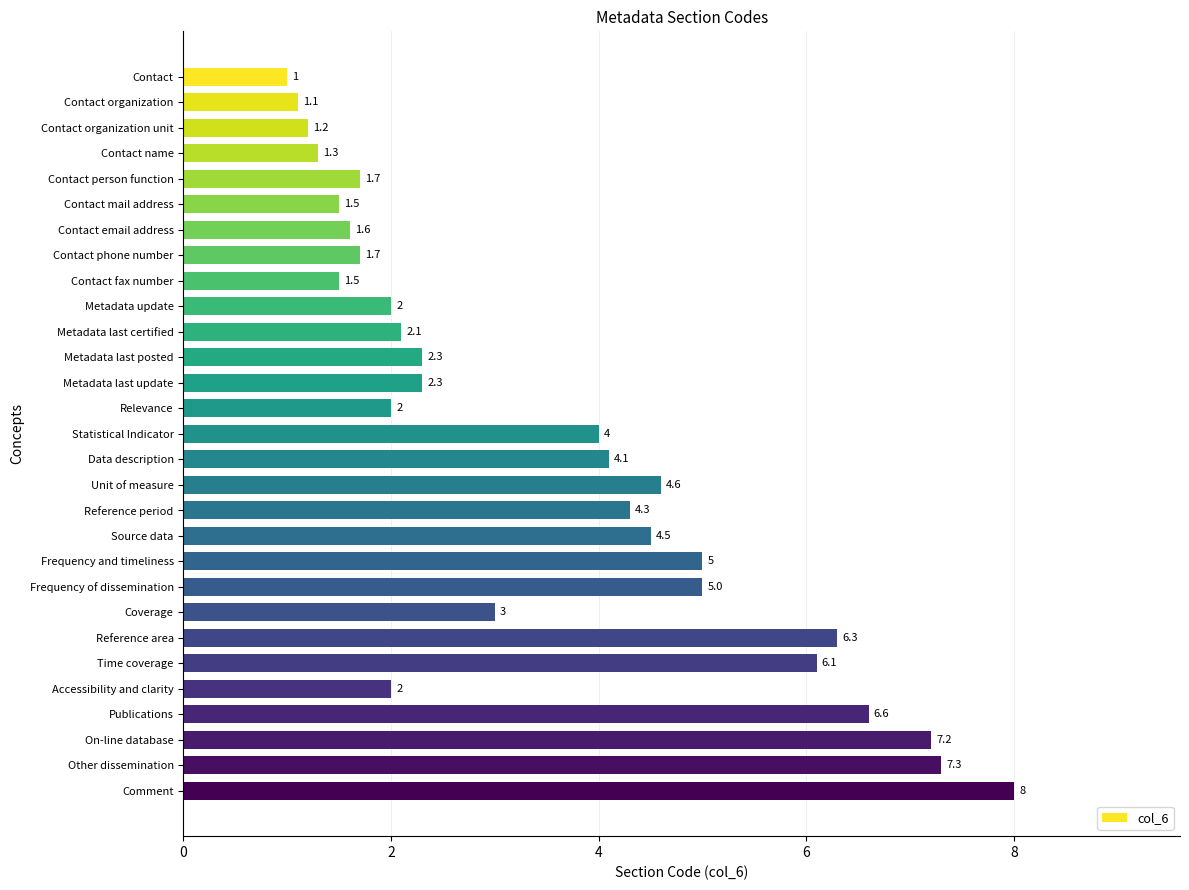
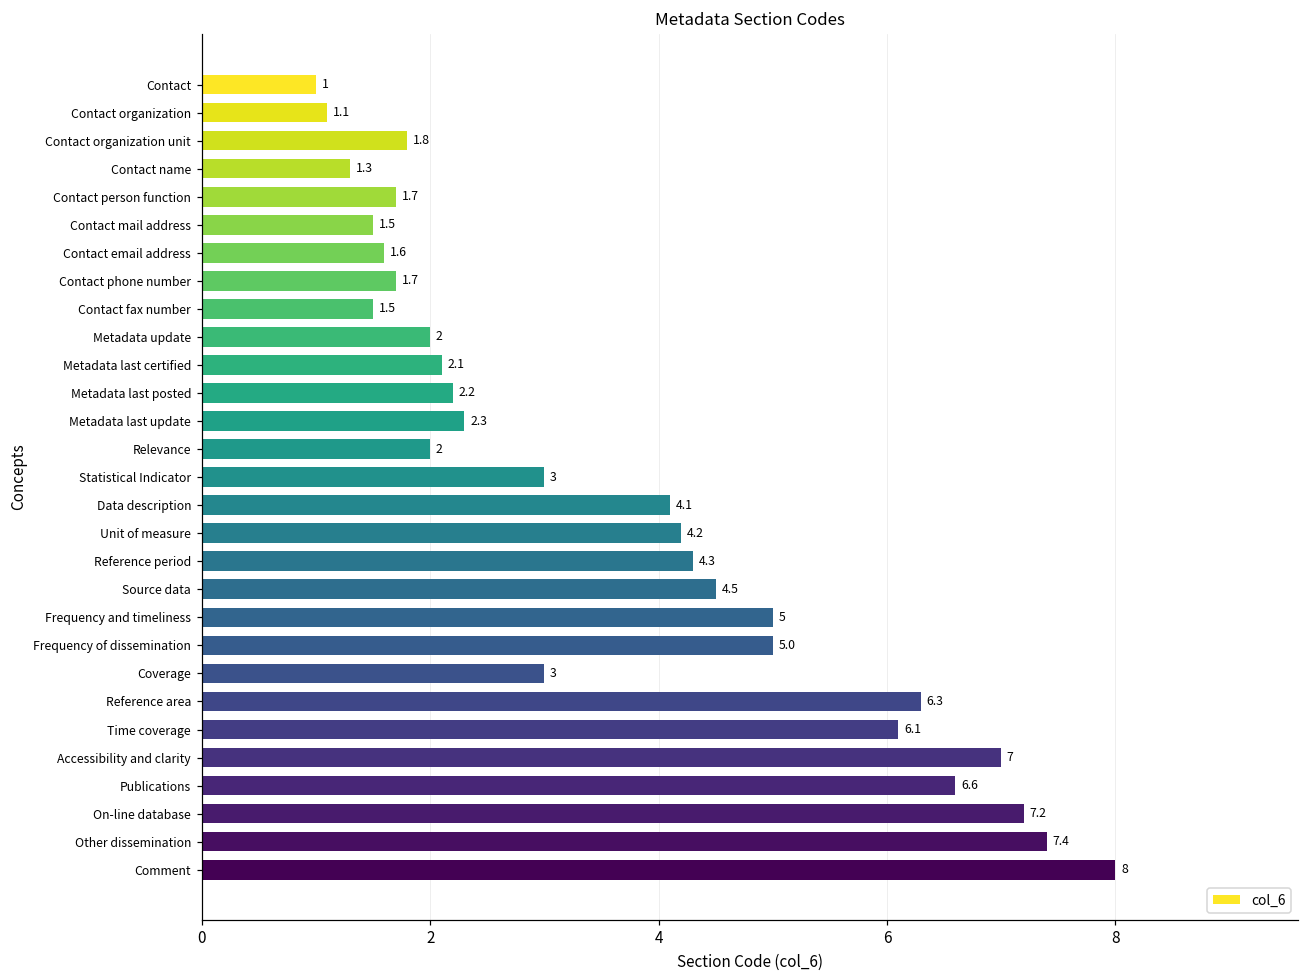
Contact organization unit: 1.2 -> 1.8
Metadata last posted: 2.3 -> 2.2
Statistical Indicator: 4 -> 3
Unit of measure: 4.6 -> 4.2
Accessibility and clarity: 2 -> 7
Other dissemination: 7.3 -> 7.4
